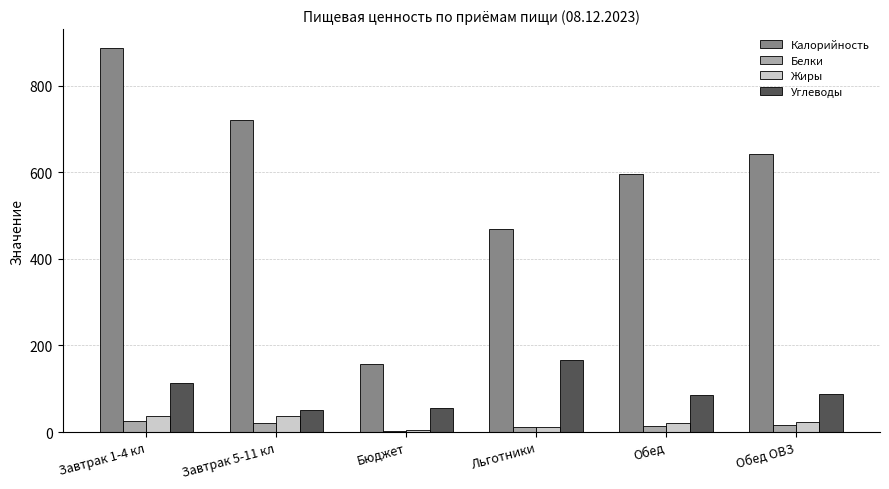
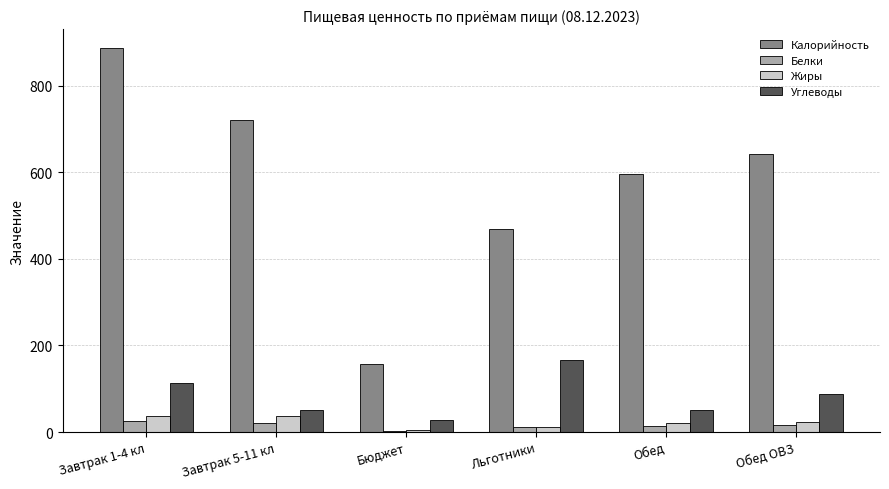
Углеводы, Бюджет: 60 -> 30
Углеводы, Обед: 90 -> 50
